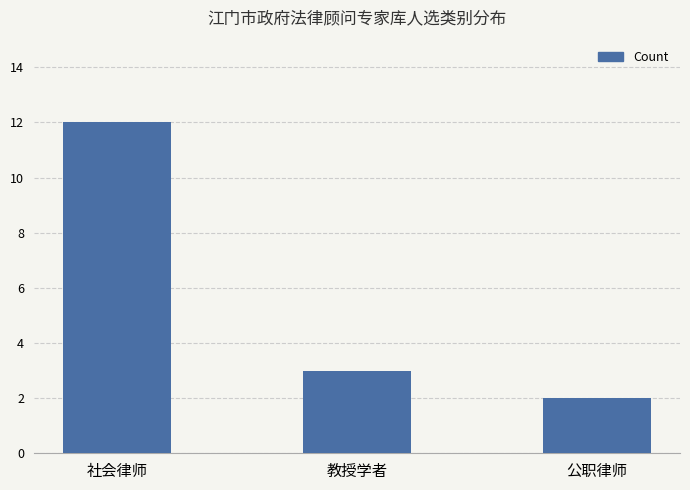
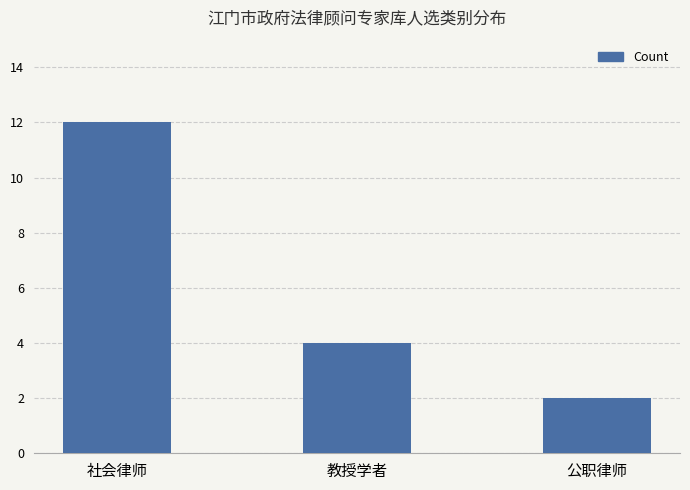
教授学者: 3 -> 4
